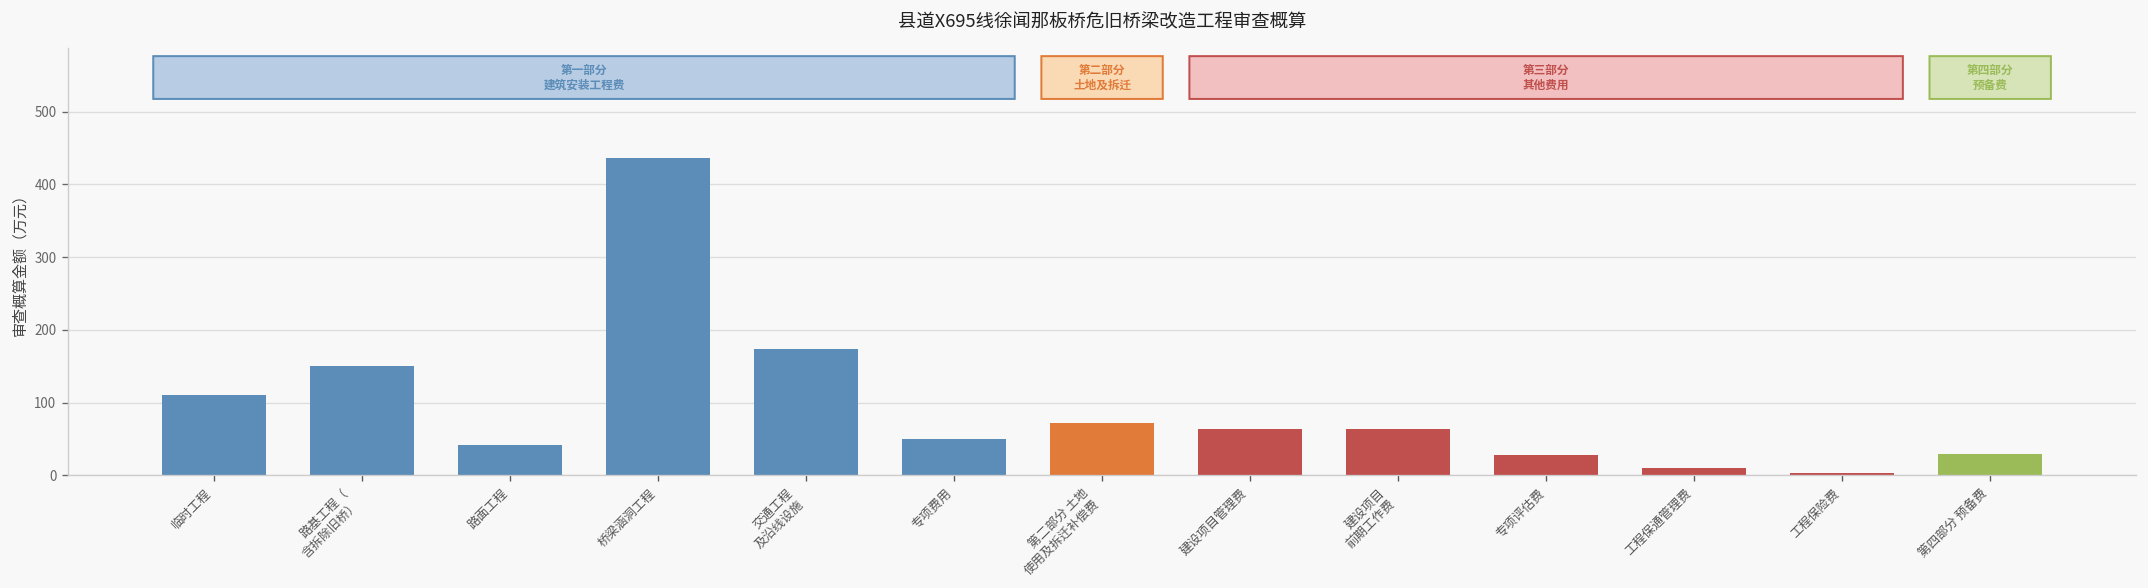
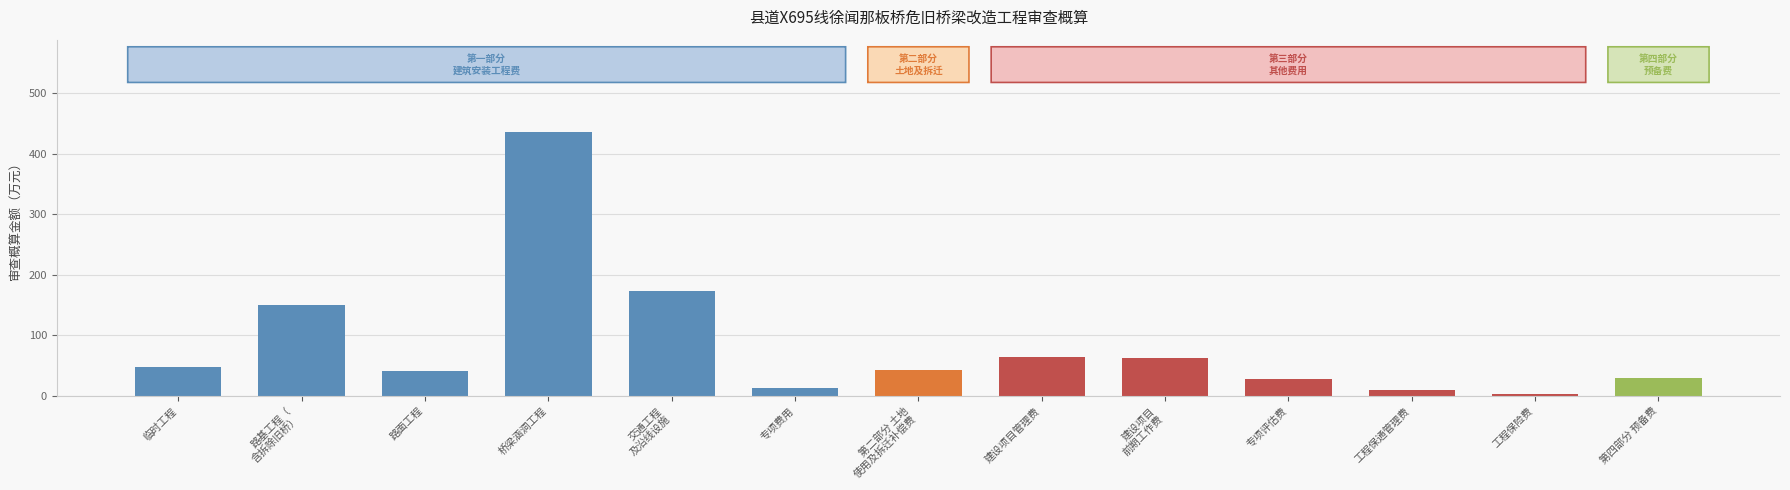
临时工程: 110 -> 50
专项费用: 50 -> 10
第二部分 土地 使用及拆迁补偿费: 70 -> 40
